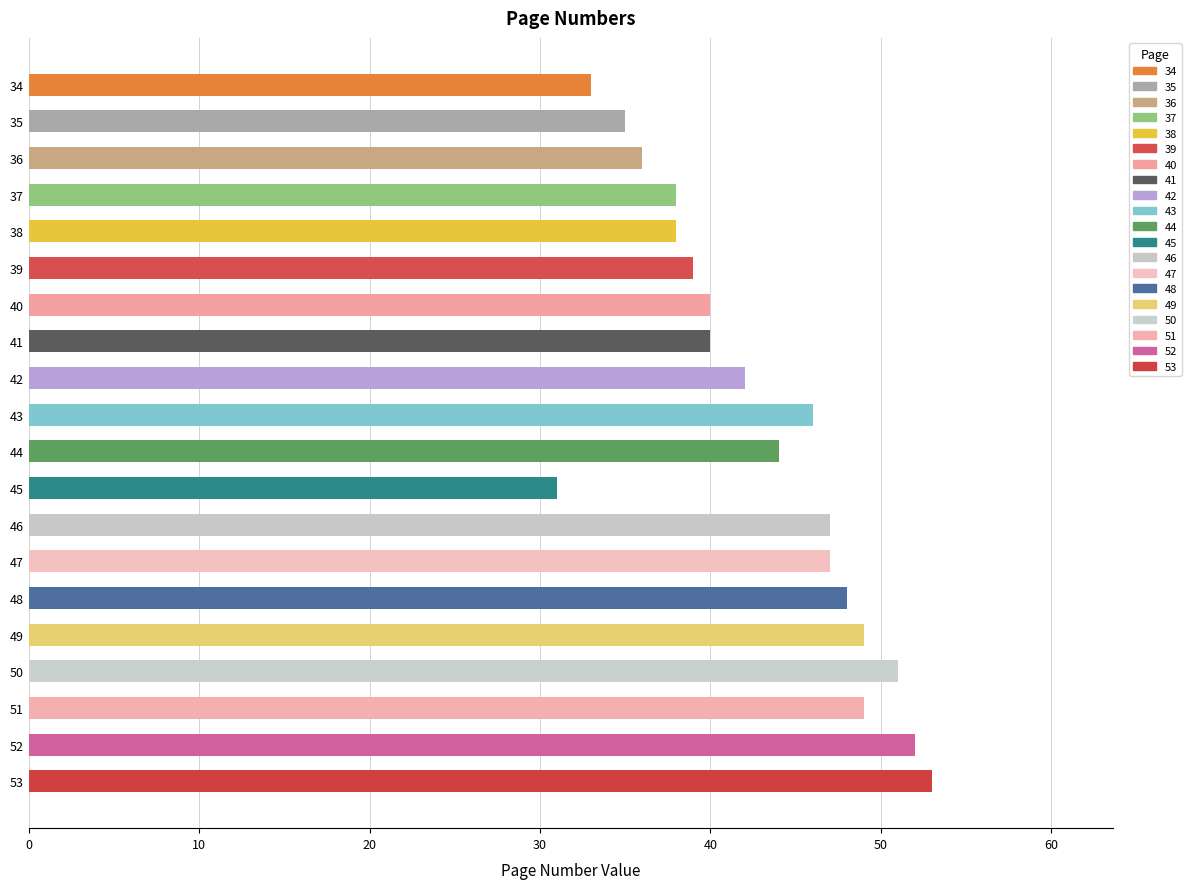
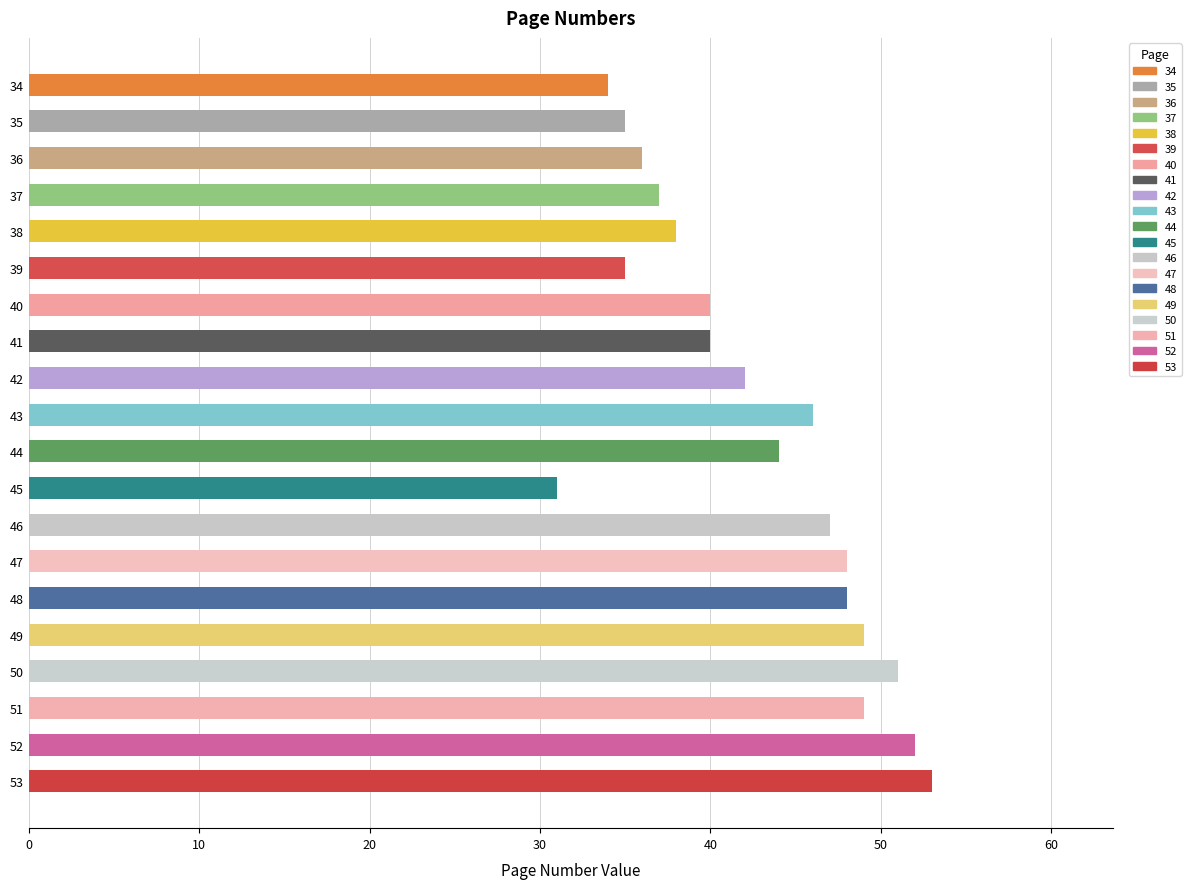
34: 33 -> 34
37: 38 -> 37
39: 39 -> 35
47: 47 -> 48
